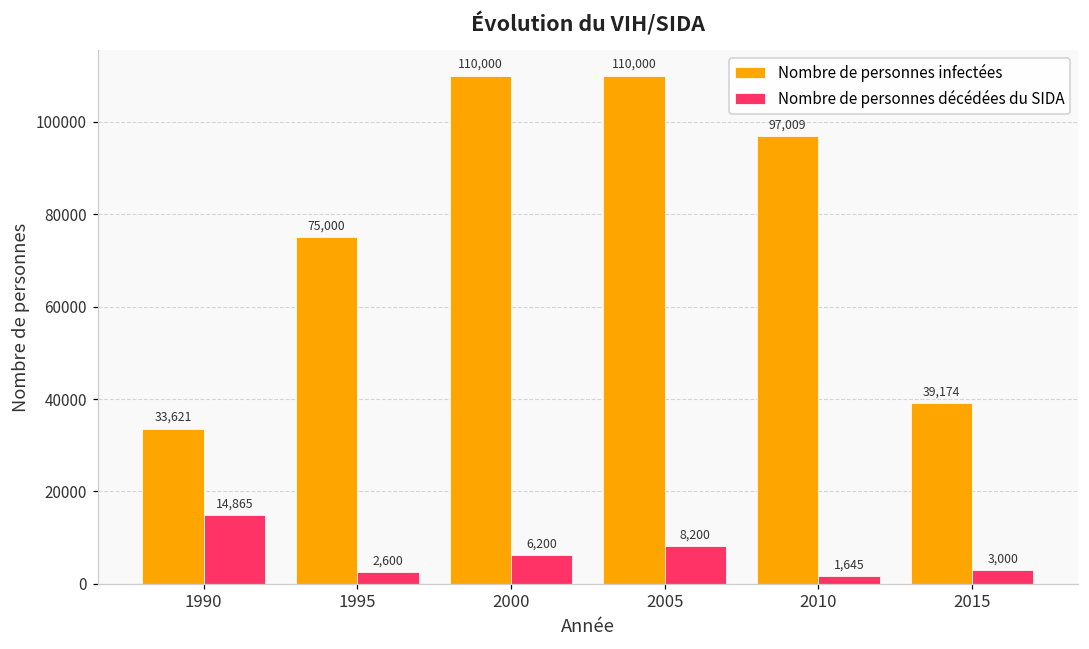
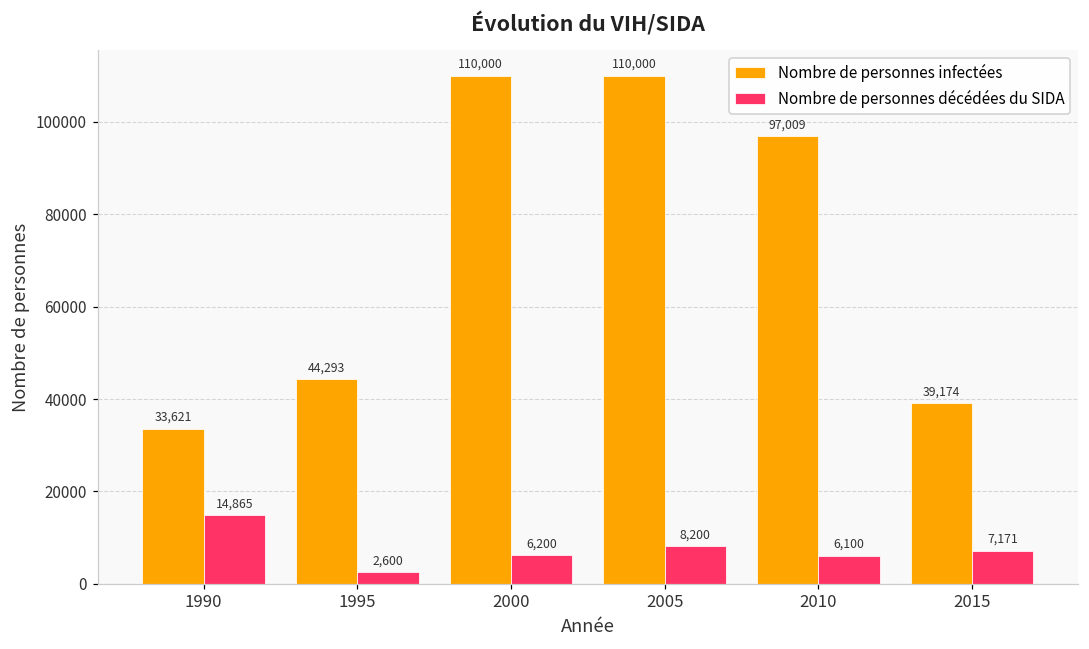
Nombre de personnes infectées, 1995: 75,000 -> 44,293
Nombre de personnes décédées du SIDA, 2010: 1,645 -> 6,100
Nombre de personnes décédées du SIDA, 2015: 3,000 -> 7,171
